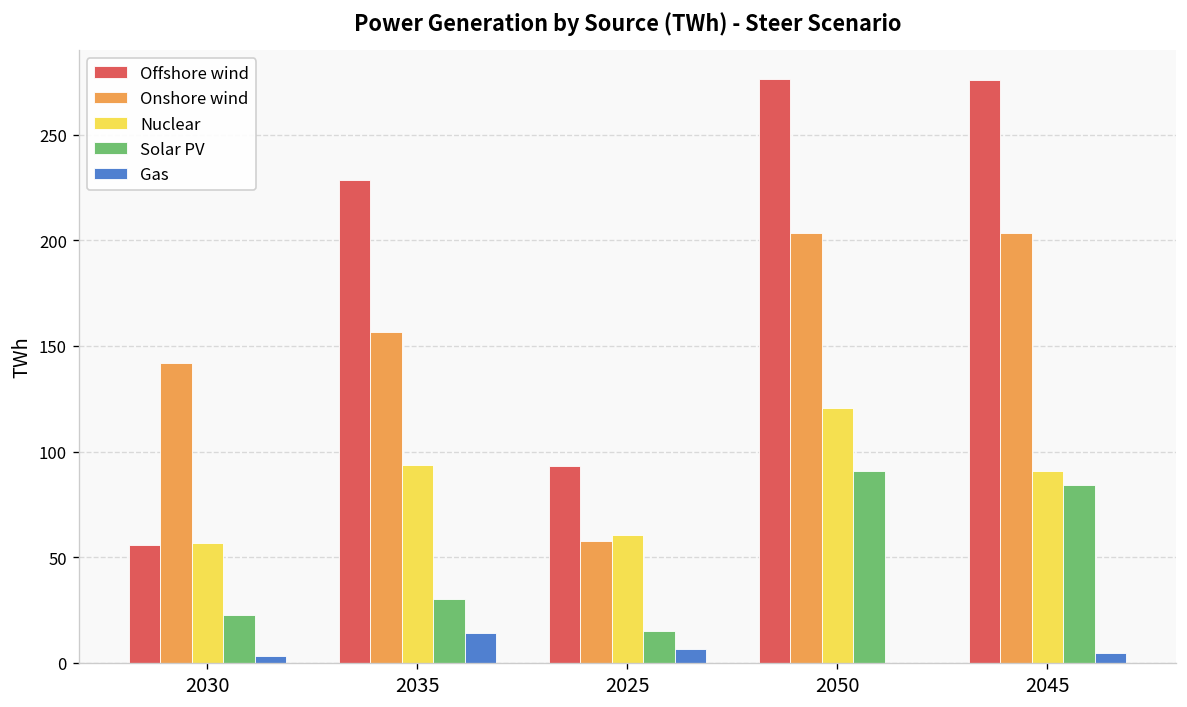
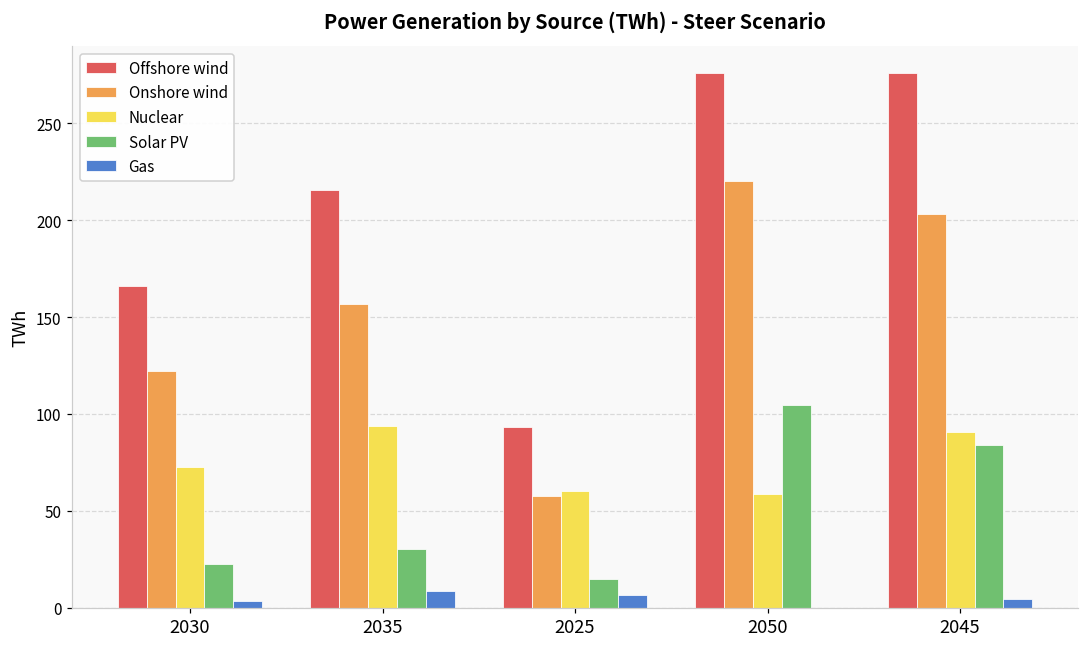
Offshore wind, 2030: 56 -> 166
Onshore wind, 2030: 142 -> 122
Nuclear, 2030: 57 -> 73
Offshore wind, 2035: 228 -> 216
Gas, 2035: 14 -> 9
Onshore wind, 2050: 203 -> 220
Nuclear, 2050: 121 -> 58
Solar PV, 2050: 91 -> 105
